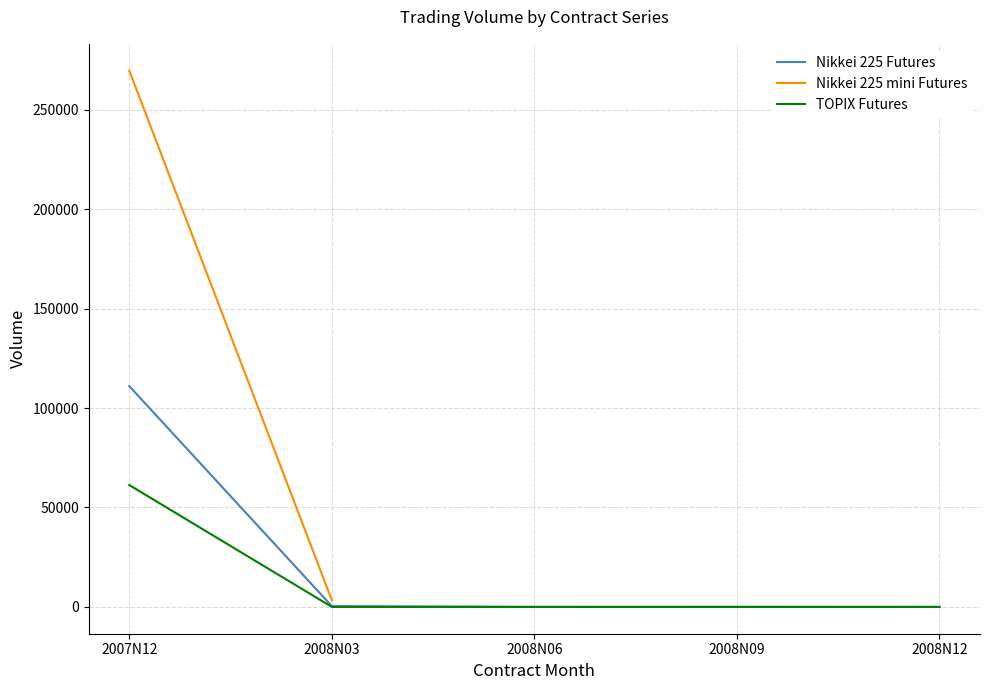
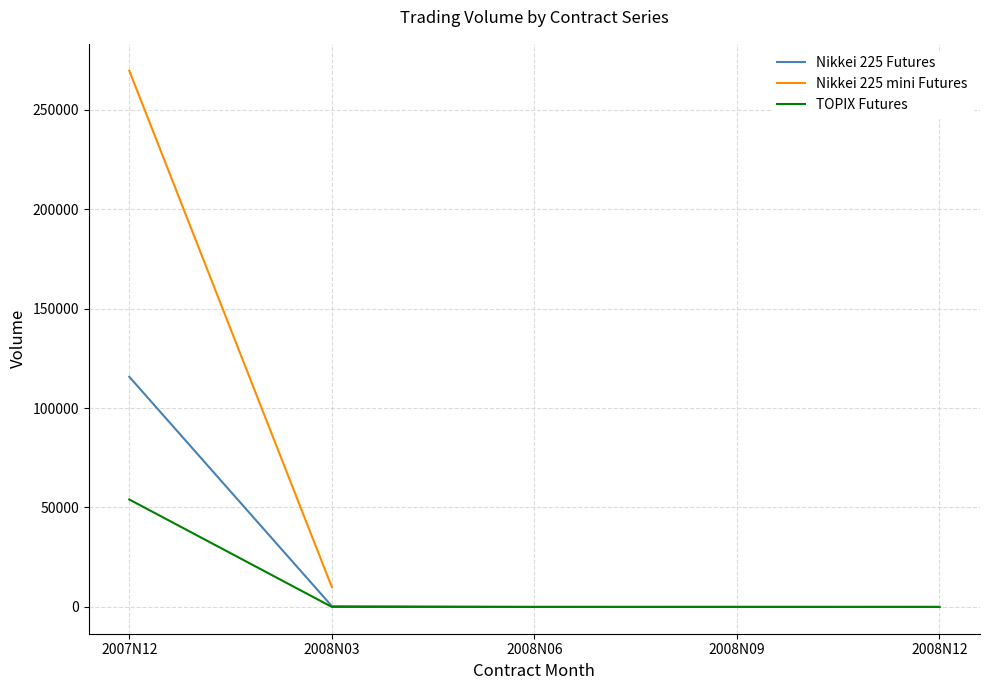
Nikkei 225 Futures, 2007N12: 111000 -> 116000
TOPIX Futures, 2007N12: 61000 -> 54000
Nikkei 225 mini Futures, 2008N03: 3000 -> 10000
